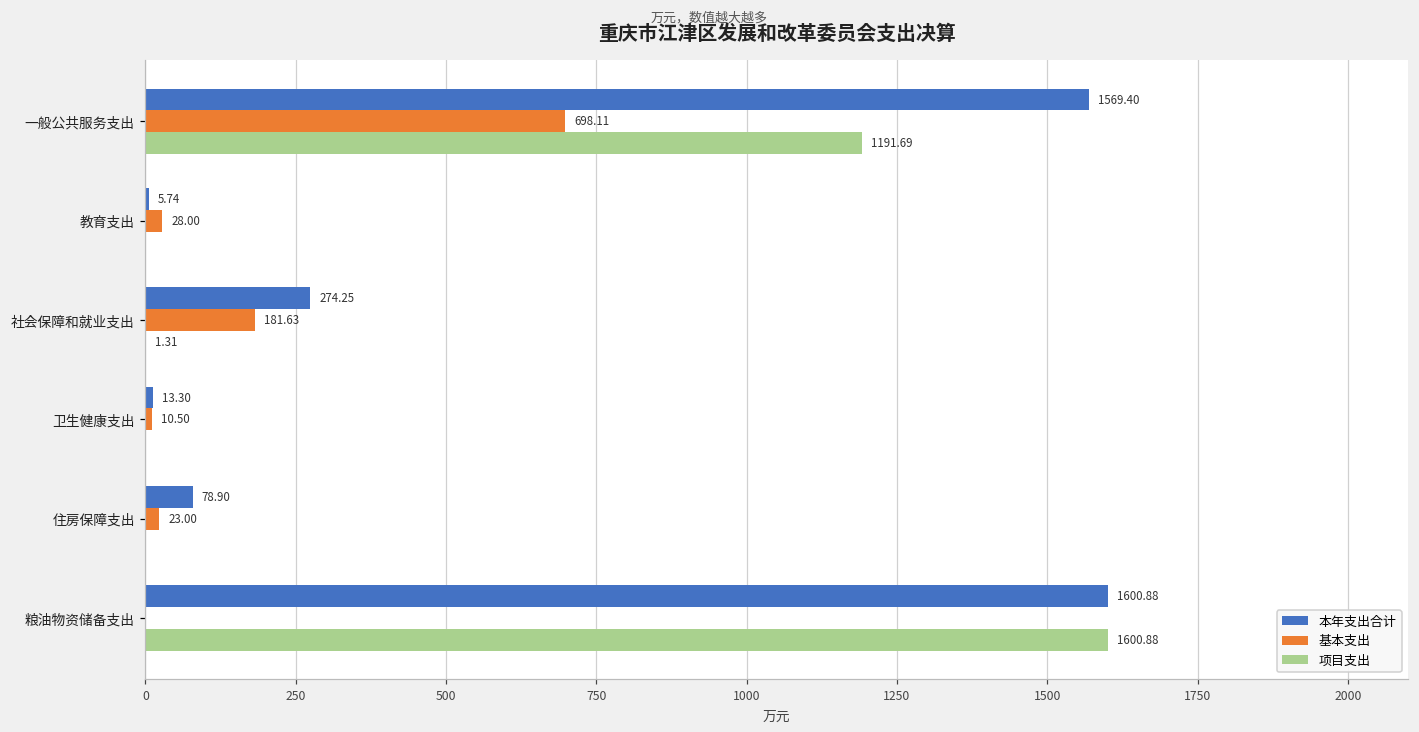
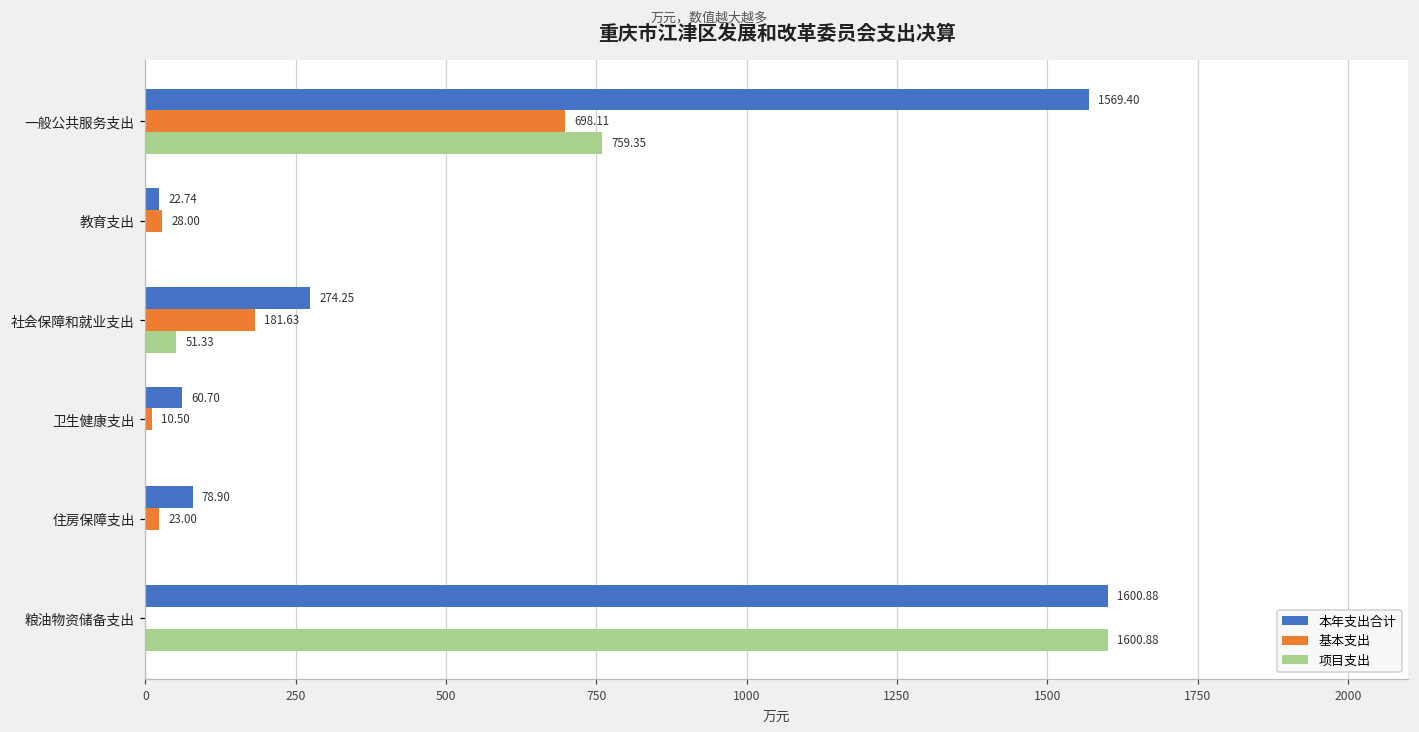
项目支出, 一般公共服务支出: 1191.69 -> 759.35
本年支出合计, 教育支出: 5.74 -> 22.74
项目支出, 社会保障和就业支出: 1.31 -> 51.33
本年支出合计, 卫生健康支出: 13.30 -> 60.70
